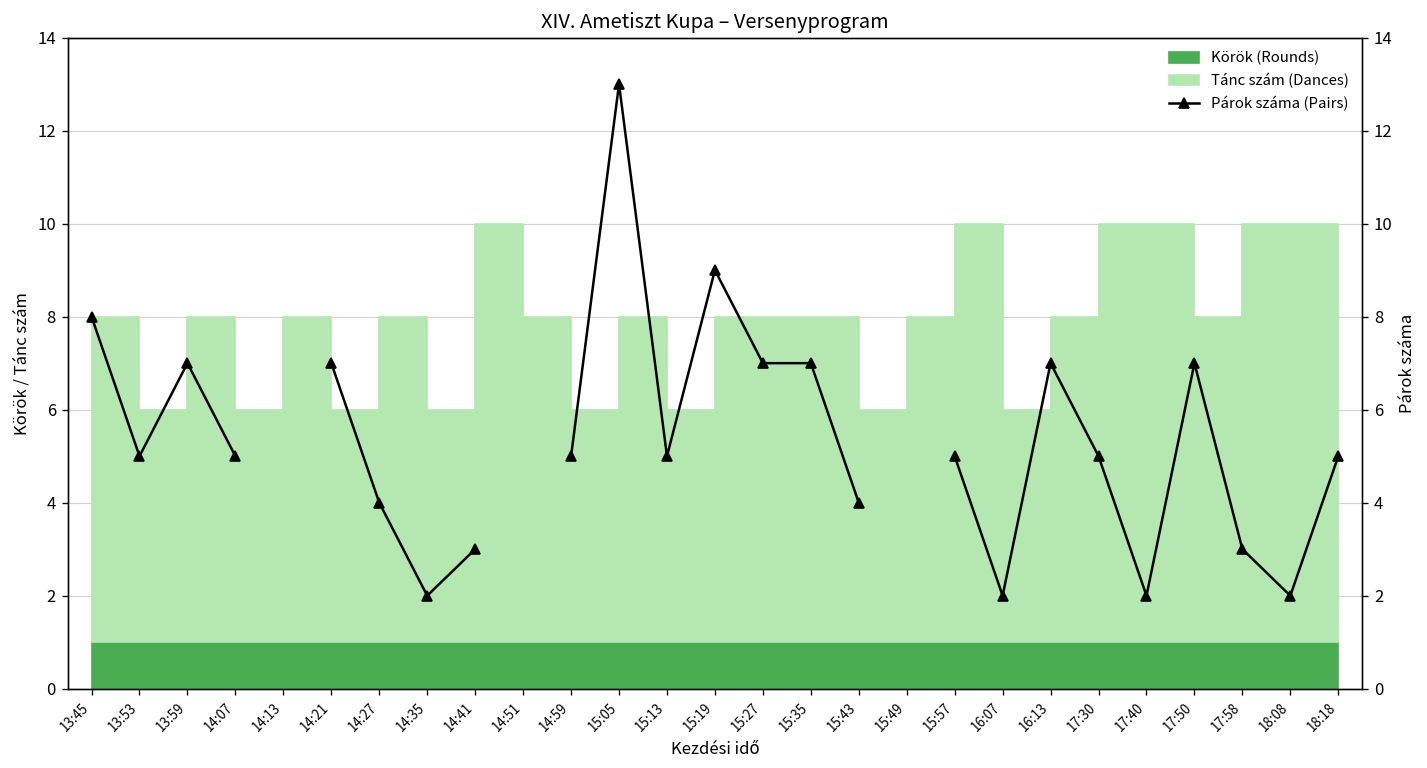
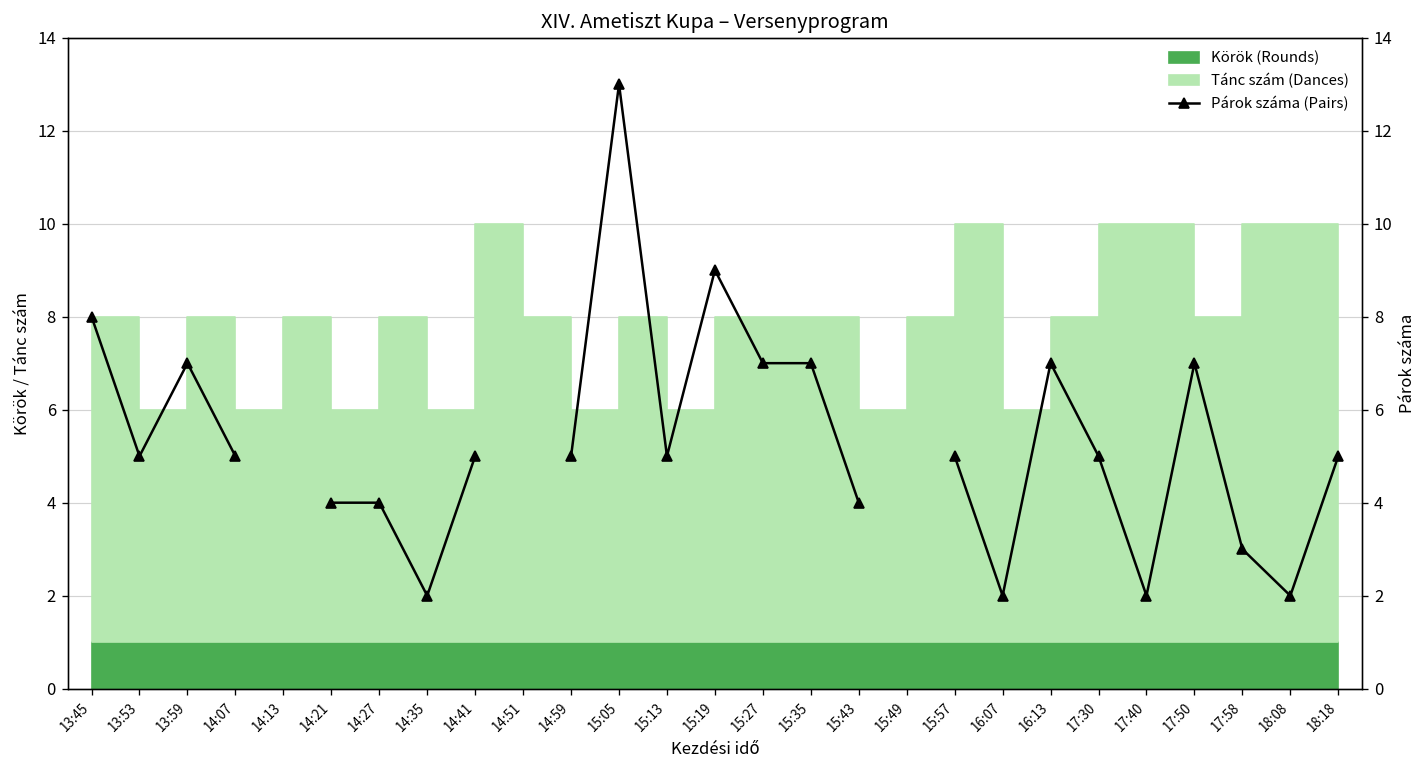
Párok száma (Pairs), 14:21: 7 -> 4
Párok száma (Pairs), 14:41: 3 -> 5
